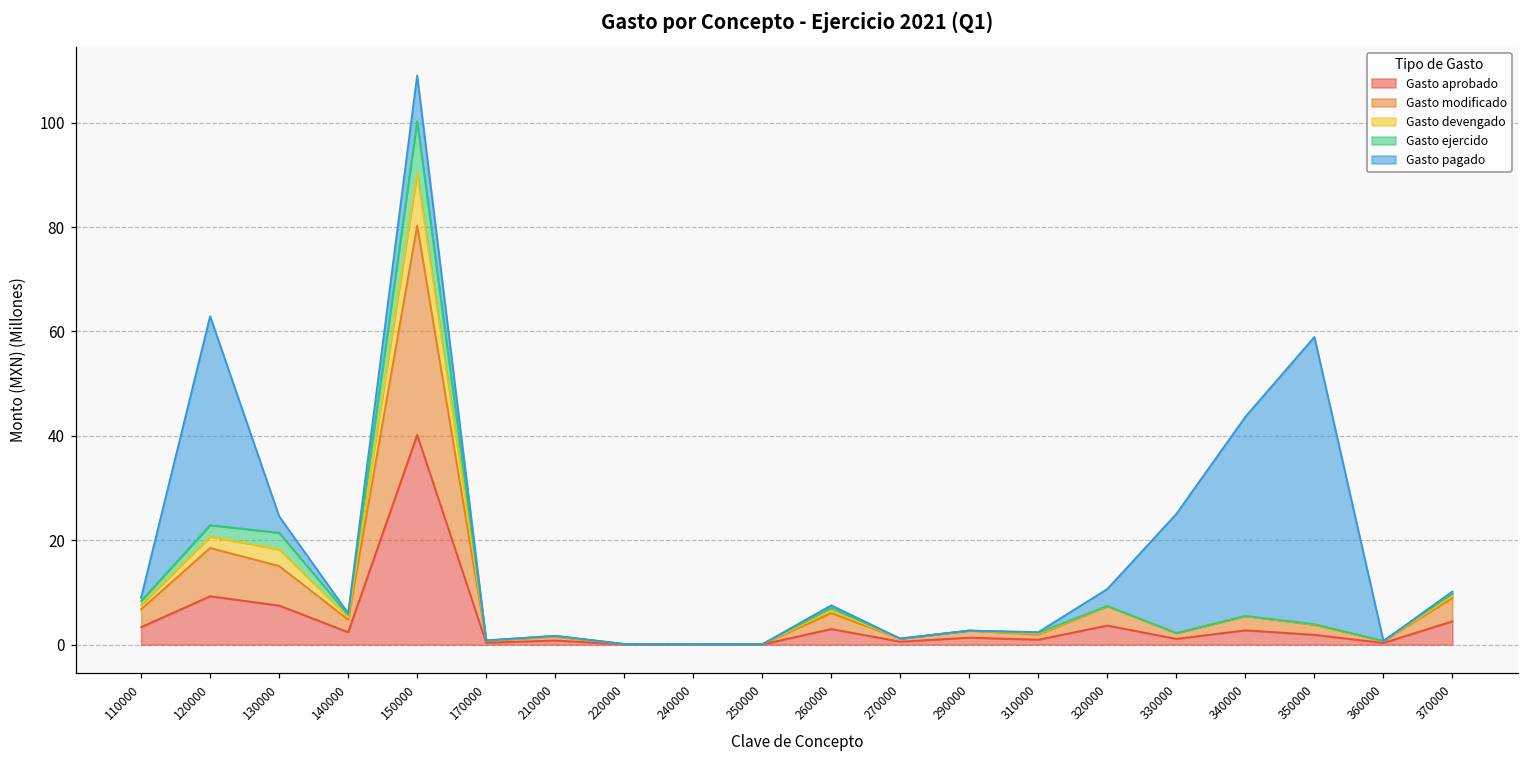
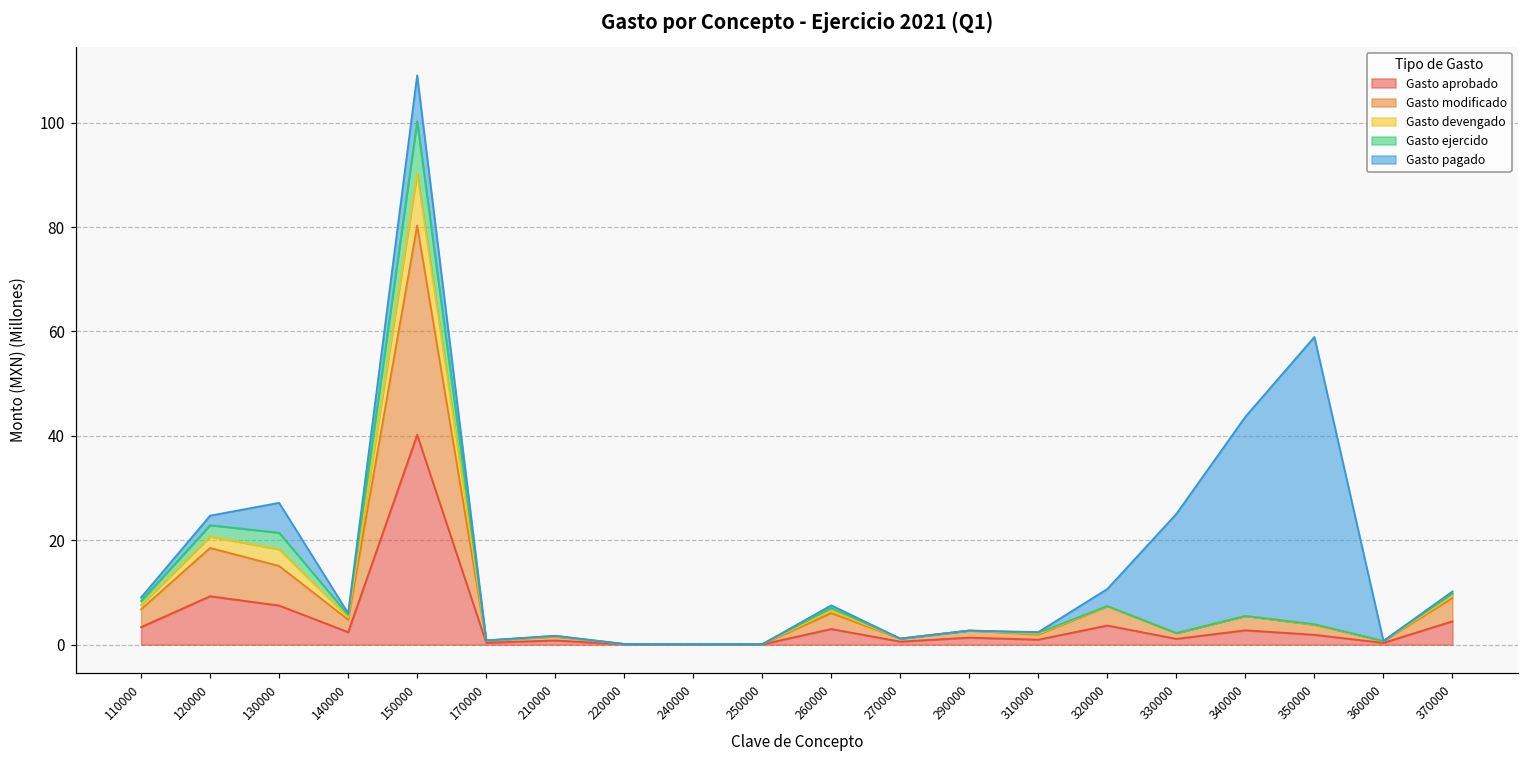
Gasto pagado, 120000: 40 -> 2
Gasto pagado, 130000: 3 -> 6
